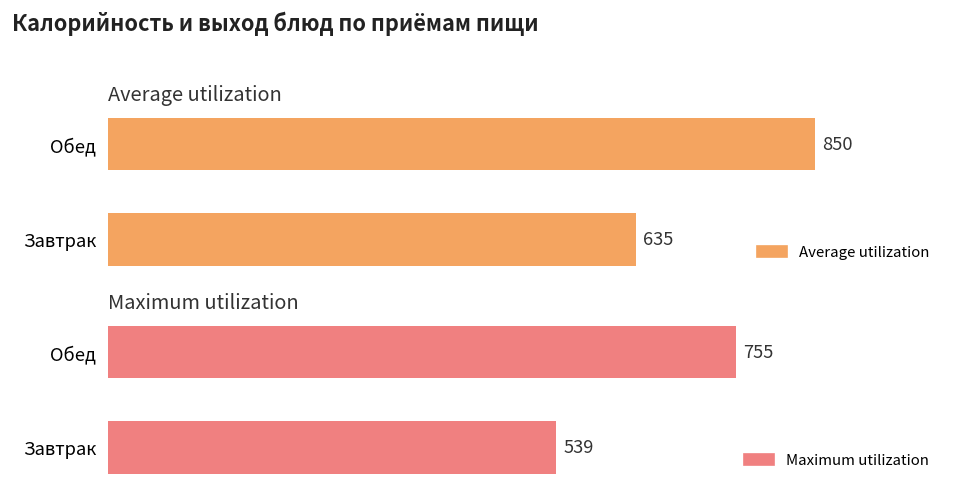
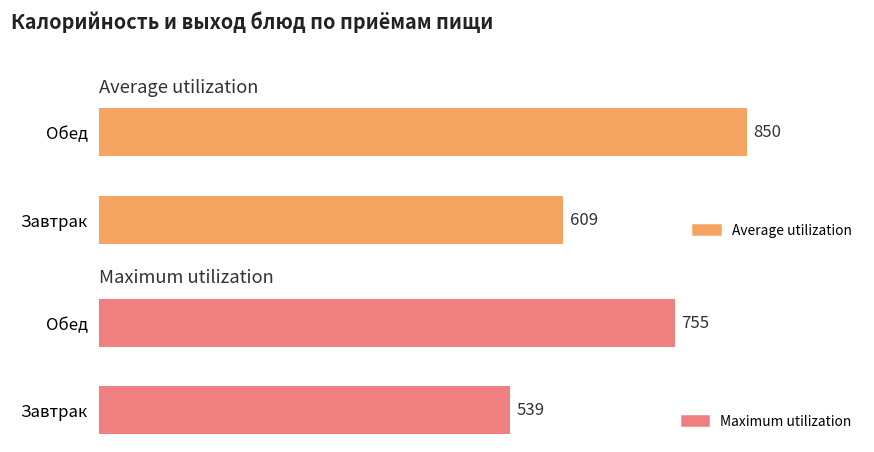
Average utilization, Завтрак: 635 -> 609
